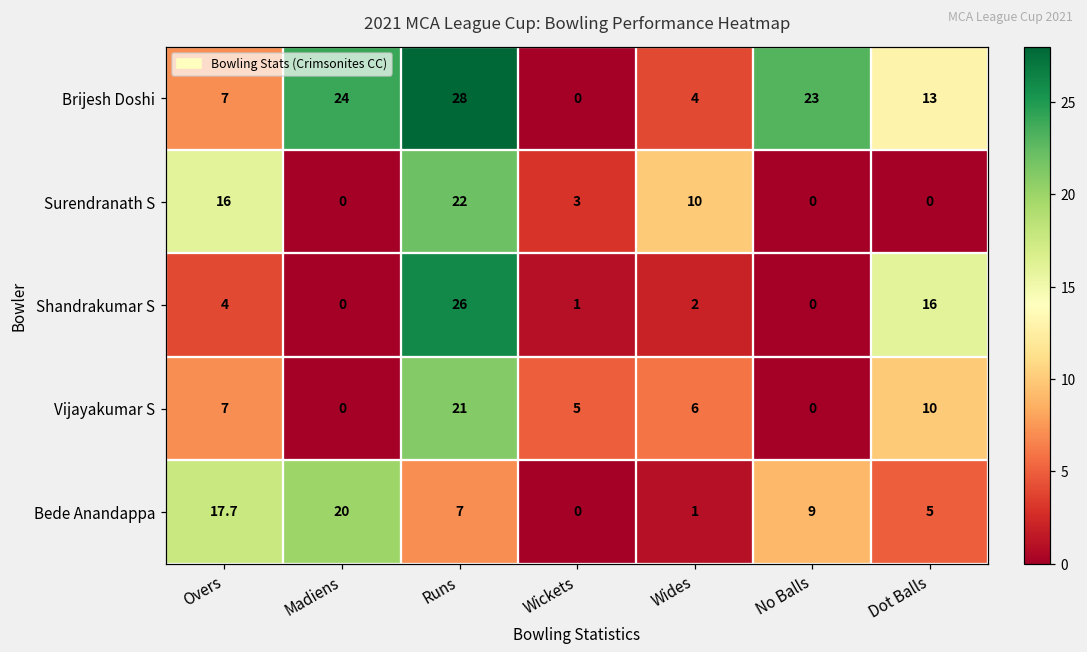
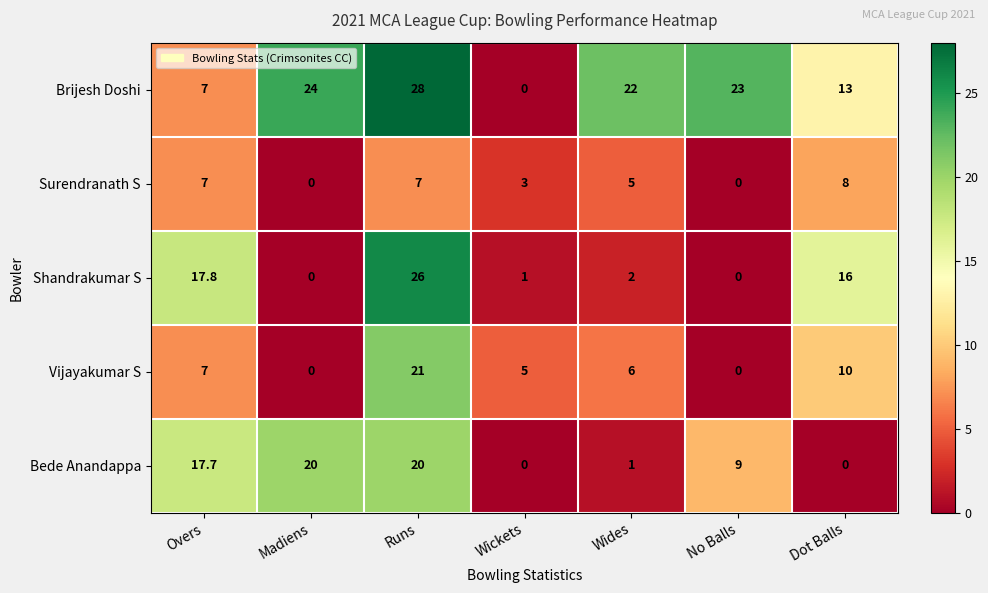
Brijesh Doshi, Wides: 4 -> 22
Surendranath S, Overs: 16 -> 7
Surendranath S, Runs: 22 -> 7
Surendranath S, Wides: 10 -> 5
Surendranath S, Dot Balls: 0 -> 8
Shandrakumar S, Overs: 4 -> 17.8
Bede Anandappa, Runs: 7 -> 20
Bede Anandappa, Dot Balls: 5 -> 0
